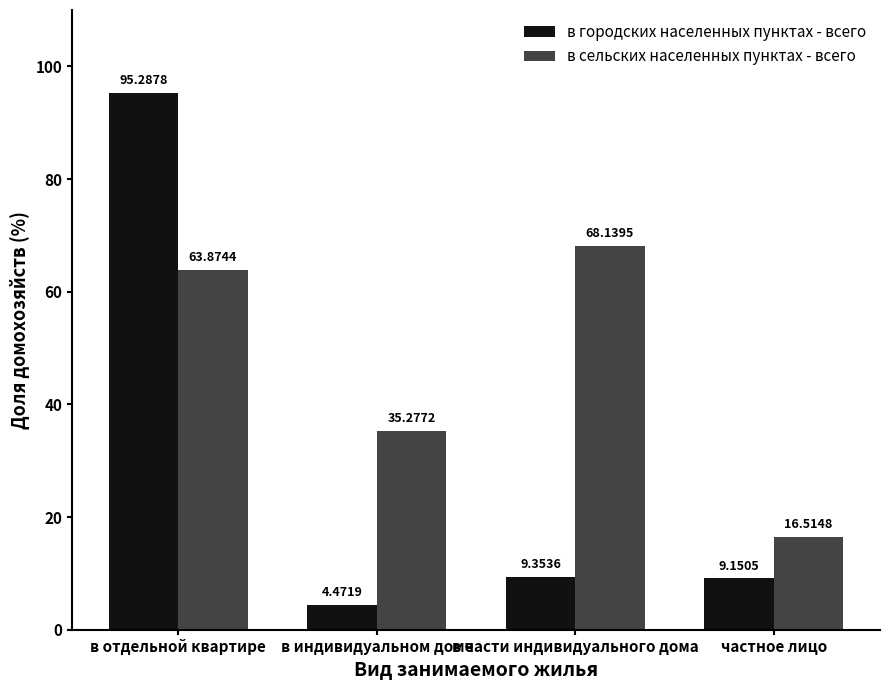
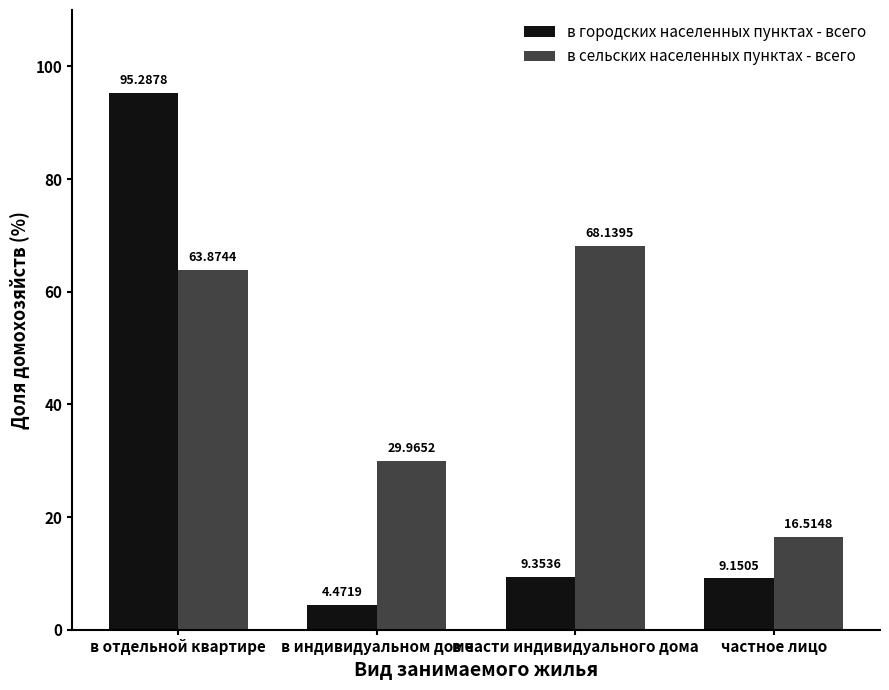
в сельских населенных пунктах - всего, в индивидуальном доме: 35.2772 -> 29.9652
